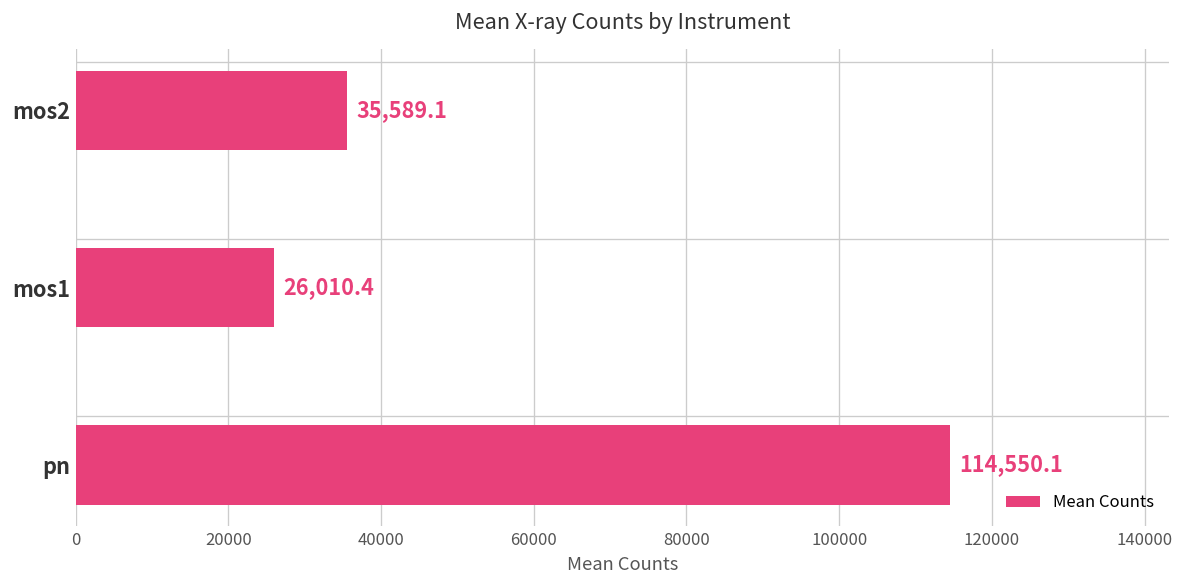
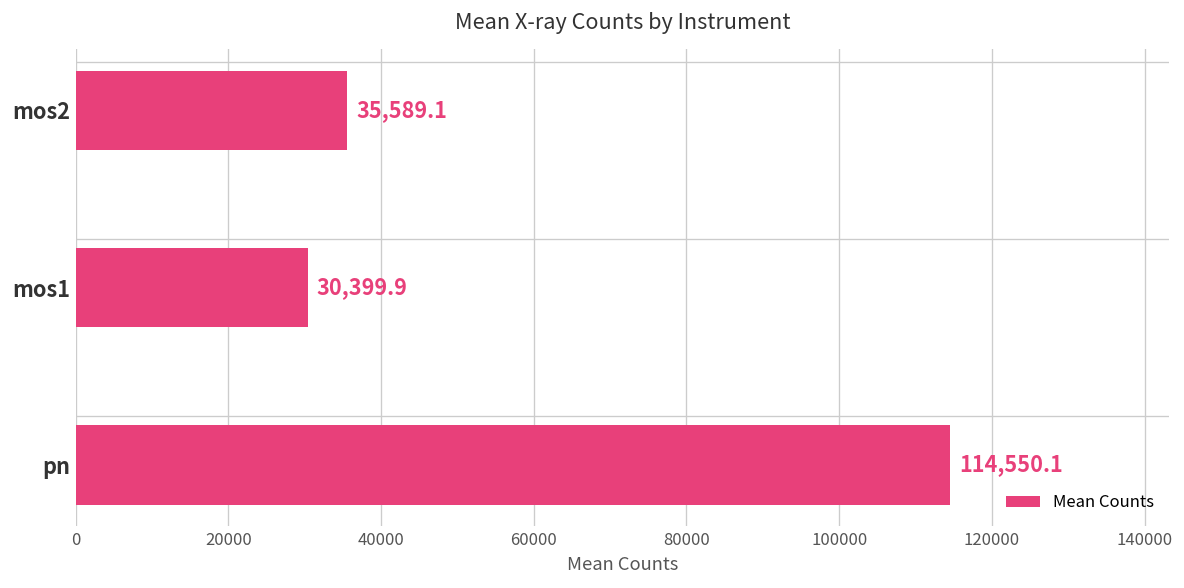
mos1: 26,010.4 -> 30,399.9
